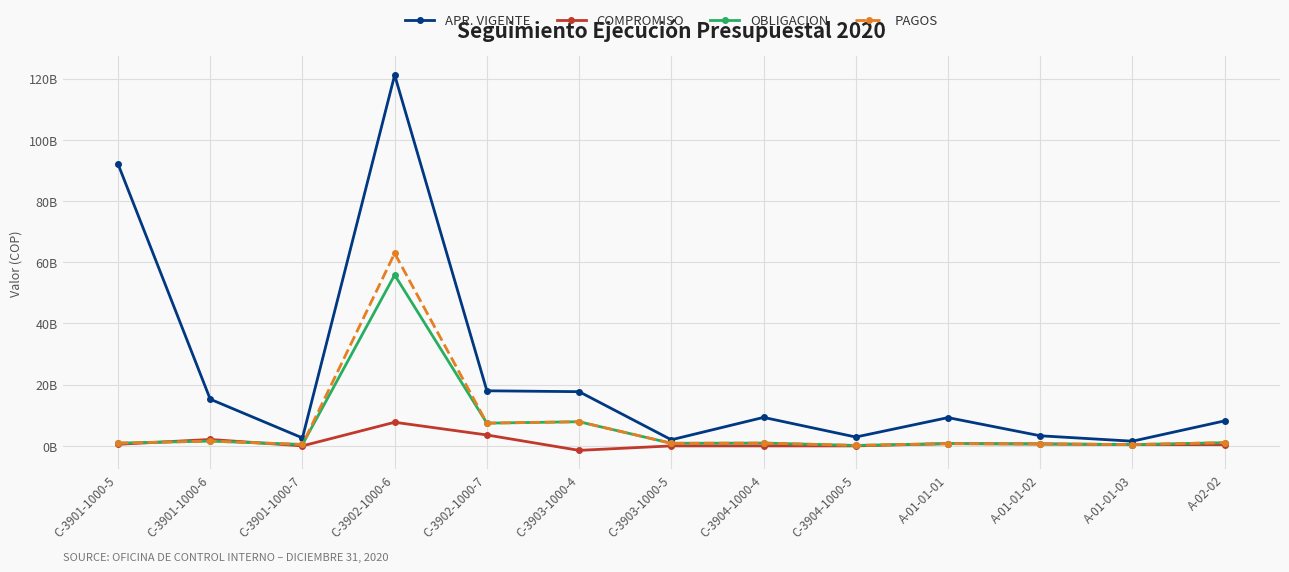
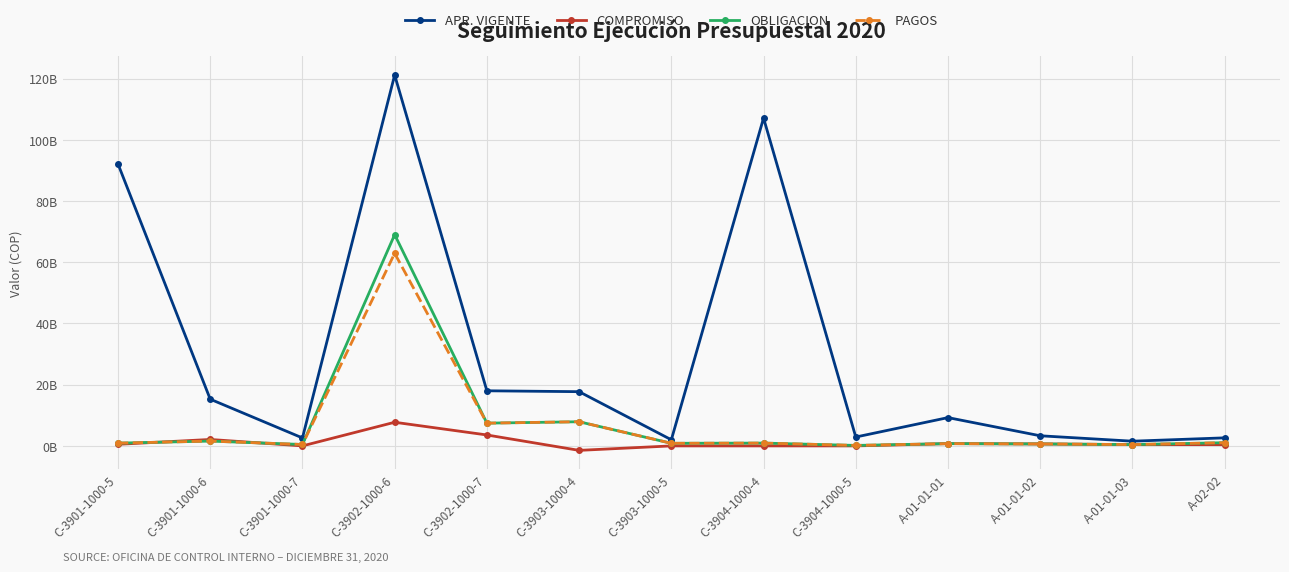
OBLIGACION, C-3902-1000-6: 56000000000 -> 69000000000
APR. VIGENTE, C-3904-1000-4: 9000000000 -> 107000000000
APR. VIGENTE, A-02-02: 8000000000 -> 3000000000
